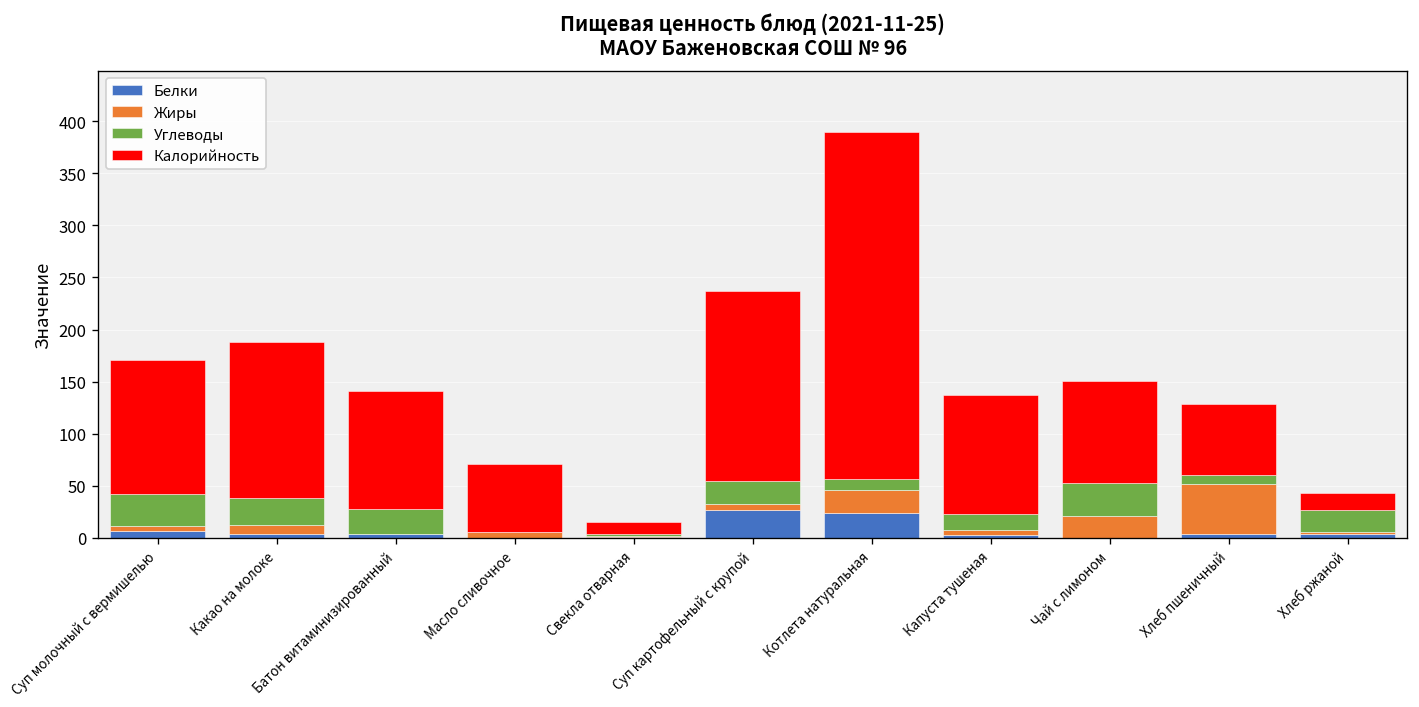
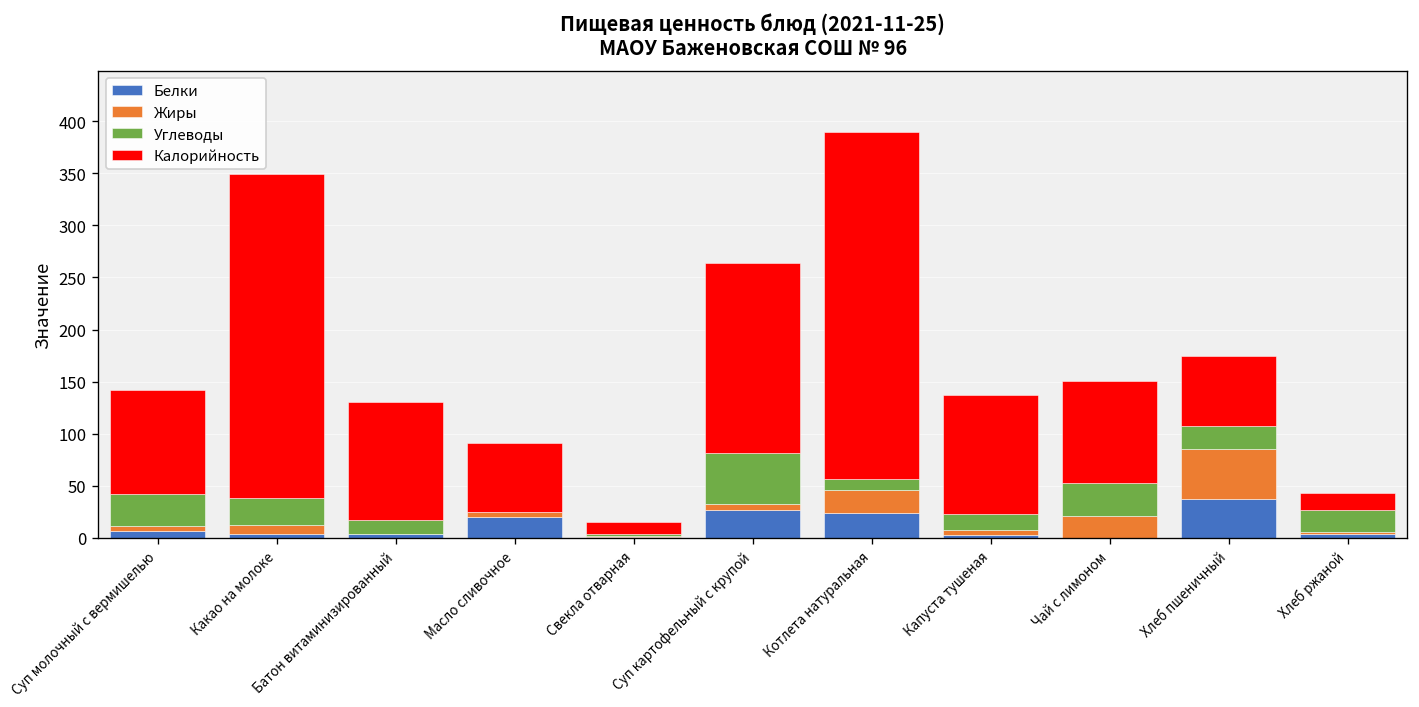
Калорийность, Суп молочный с вермишелью: 130 -> 100
Калорийность, Какао на молоке: 150 -> 310
Углеводы, Батон витаминизированный: 20 -> 10
Белки, Масло сливочное: 0 -> 20
Углеводы, Суп картофельный с крупой: 20 -> 50
Белки, Хлеб пшеничный: 0 -> 40
Углеводы, Хлеб пшеничный: 10 -> 20
